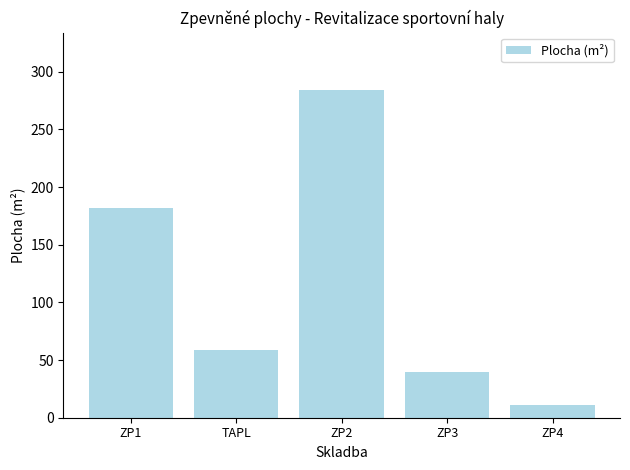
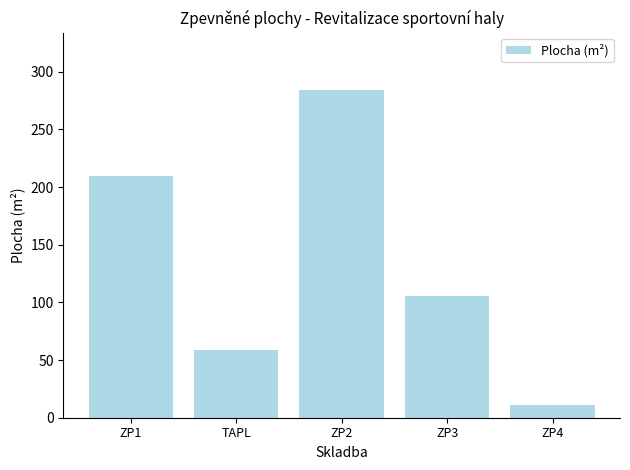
ZP1: 182 -> 210
ZP3: 40 -> 106
